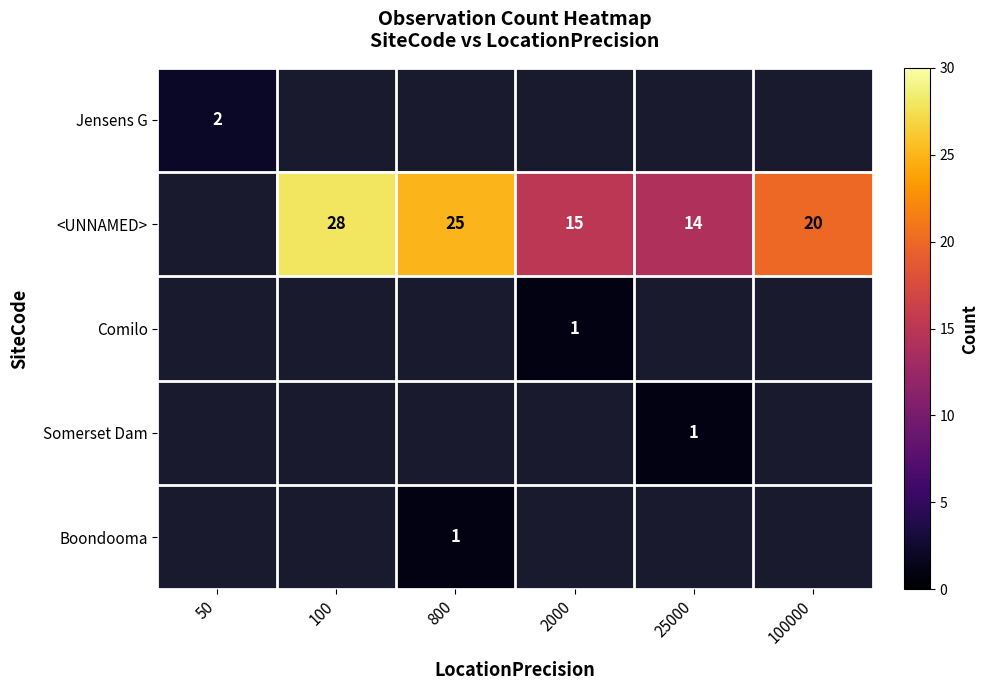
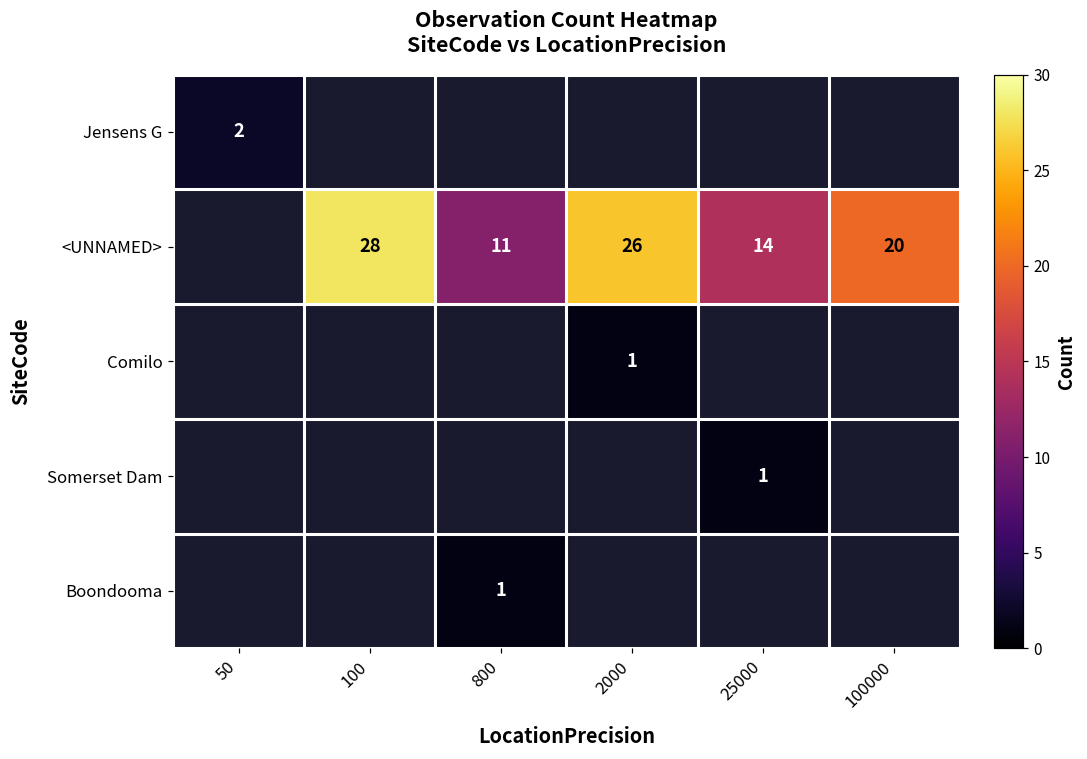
<UNNAMED>, 800: 25 -> 11
<UNNAMED>, 2000: 15 -> 26
